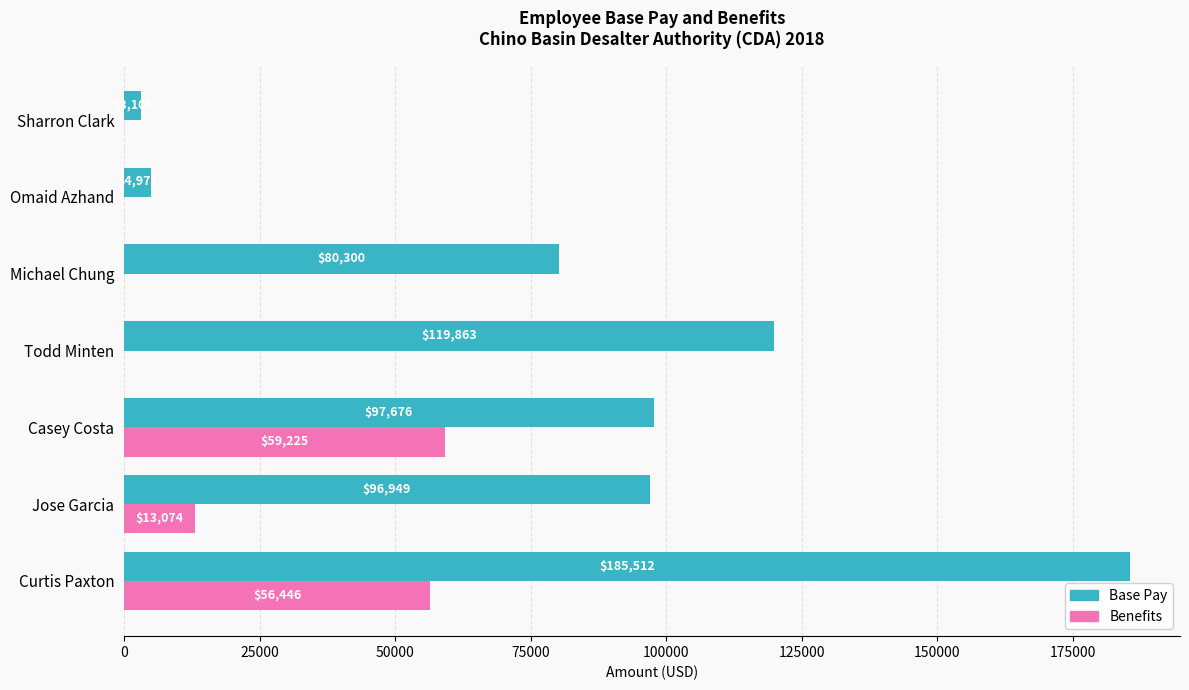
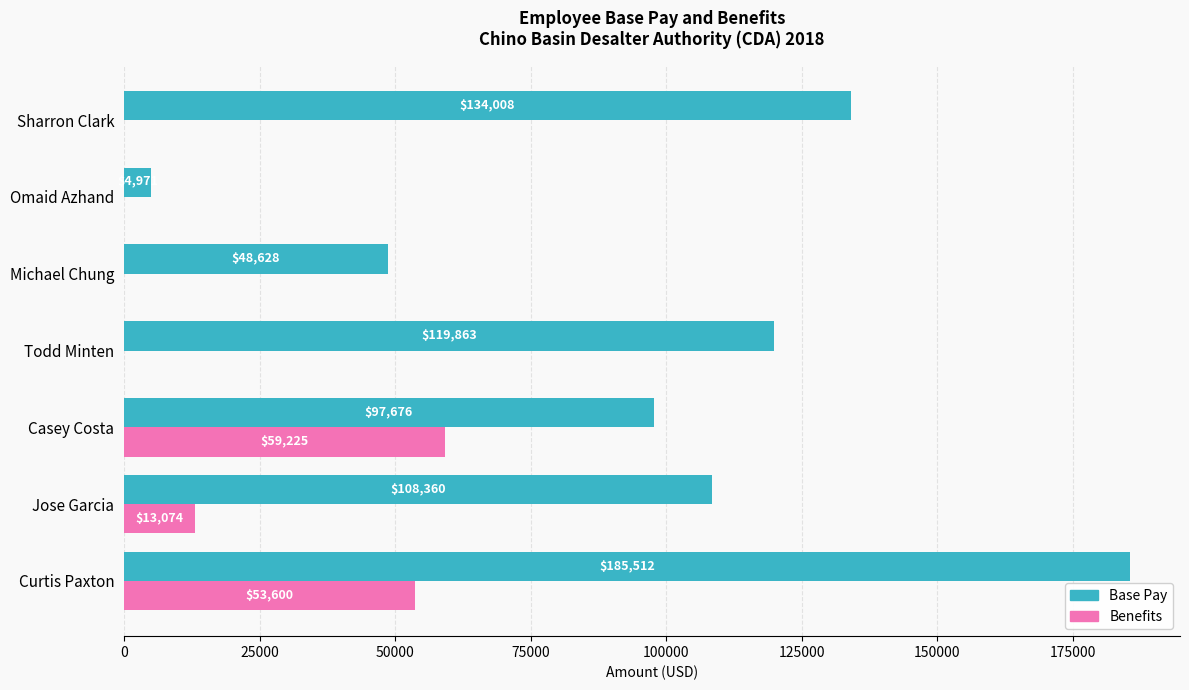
Base Pay, Sharron Clark: 3000 -> 134000
Base Pay, Michael Chung: $80,300 -> $48,628
Base Pay, Jose Garcia: $96,949 -> $108,360
Benefits, Curtis Paxton: $56,446 -> $53,600
